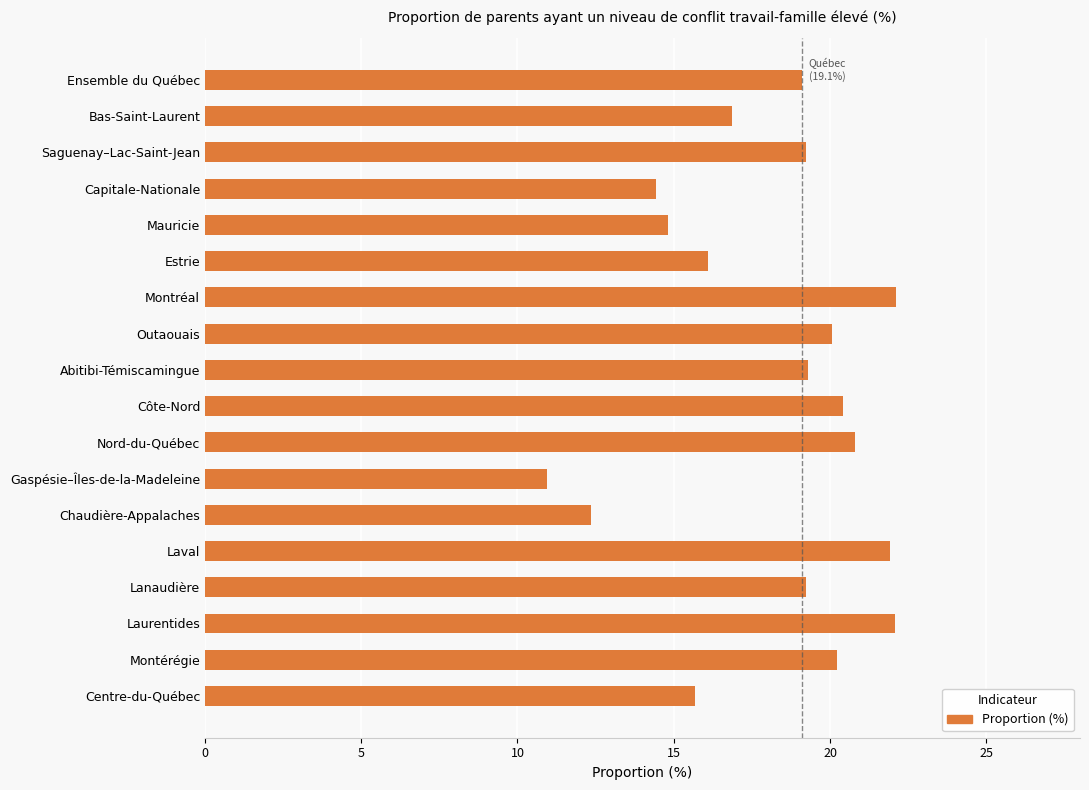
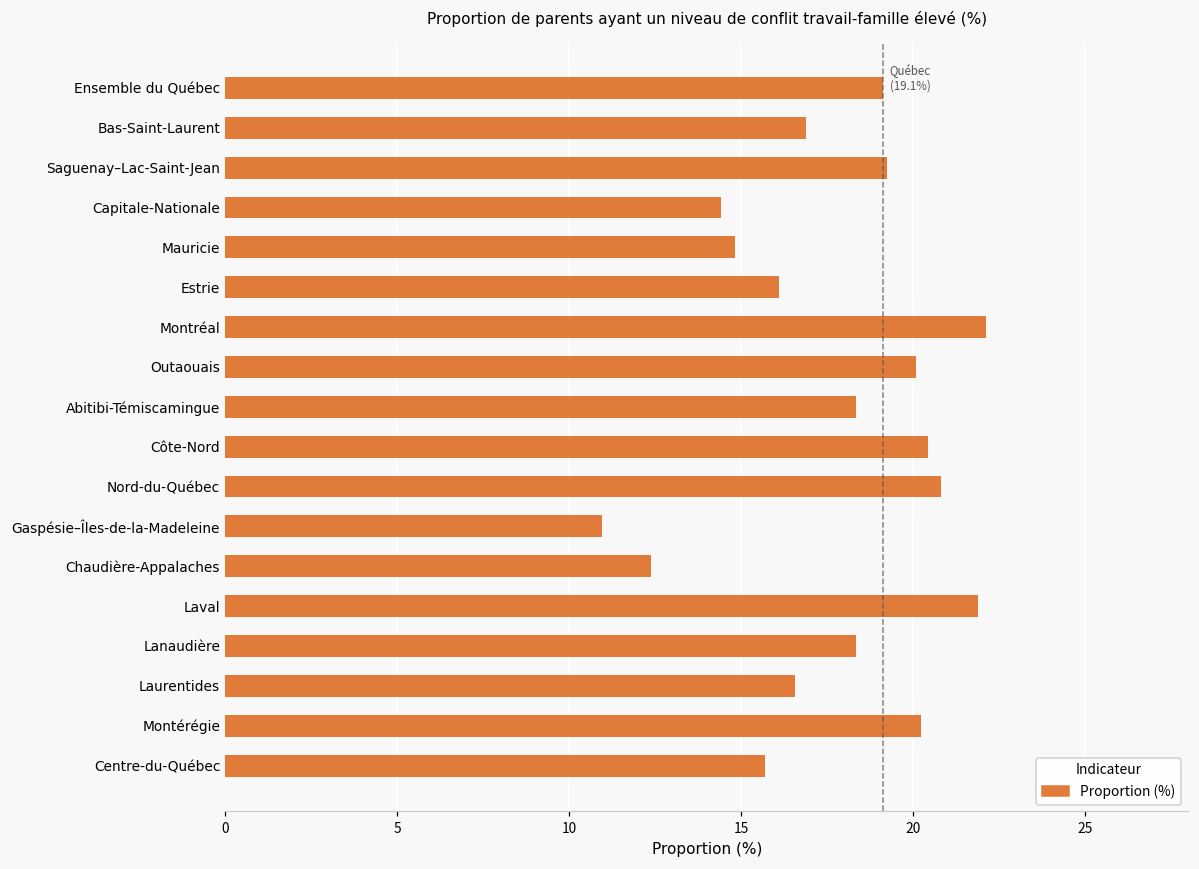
Abitibi-Témiscamingue: 19.3 -> 18.3
Lanaudière: 19.2 -> 18.4
Laurentides: 22.1 -> 16.6
